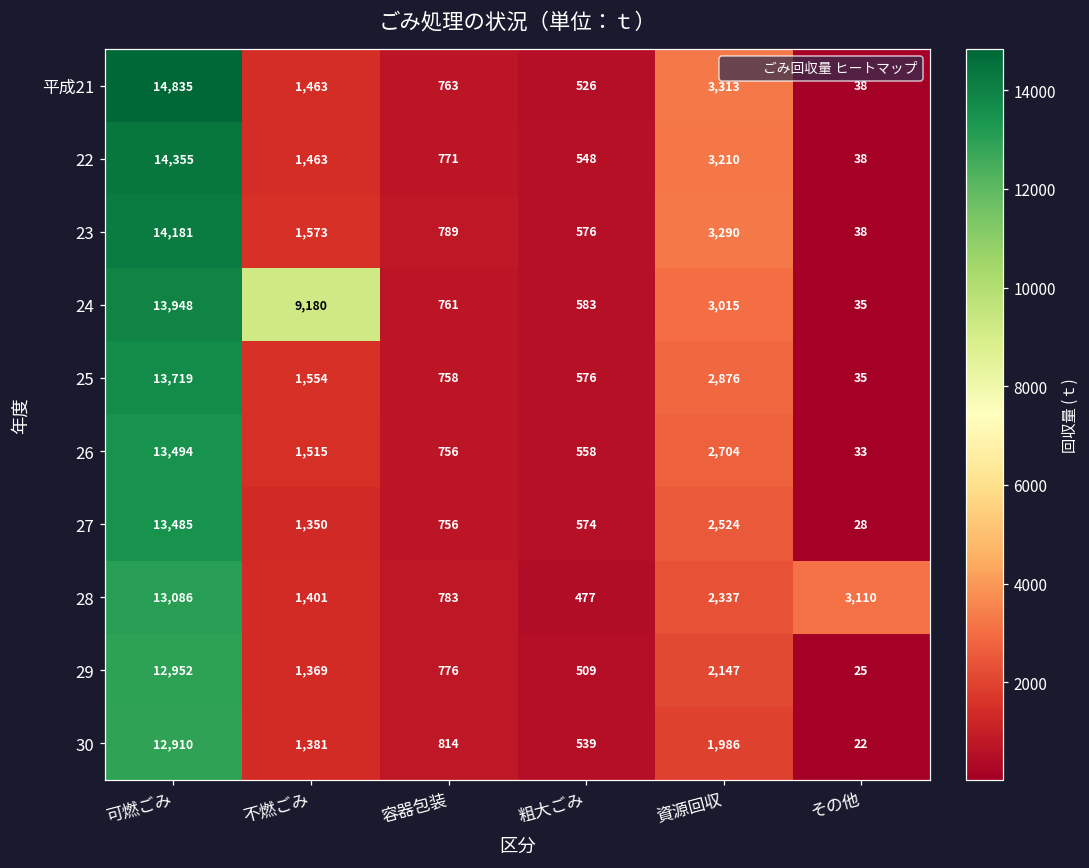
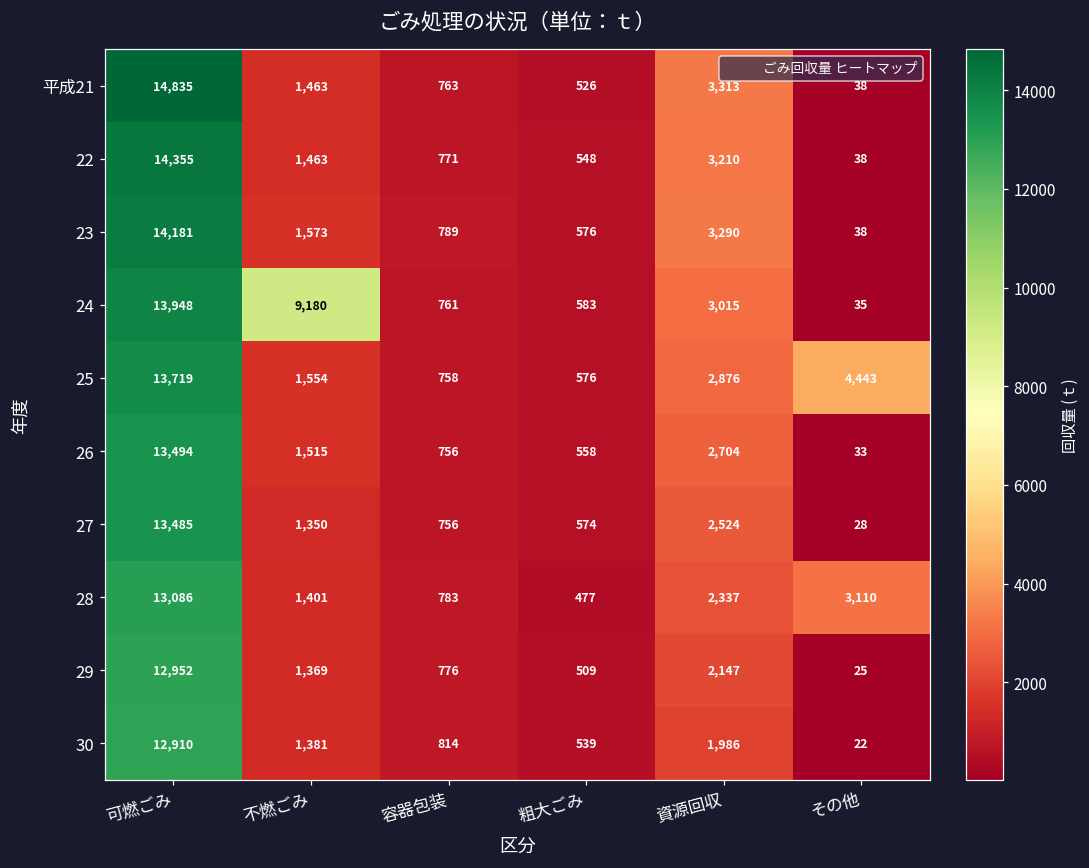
25, その他: 35 -> 4,443
